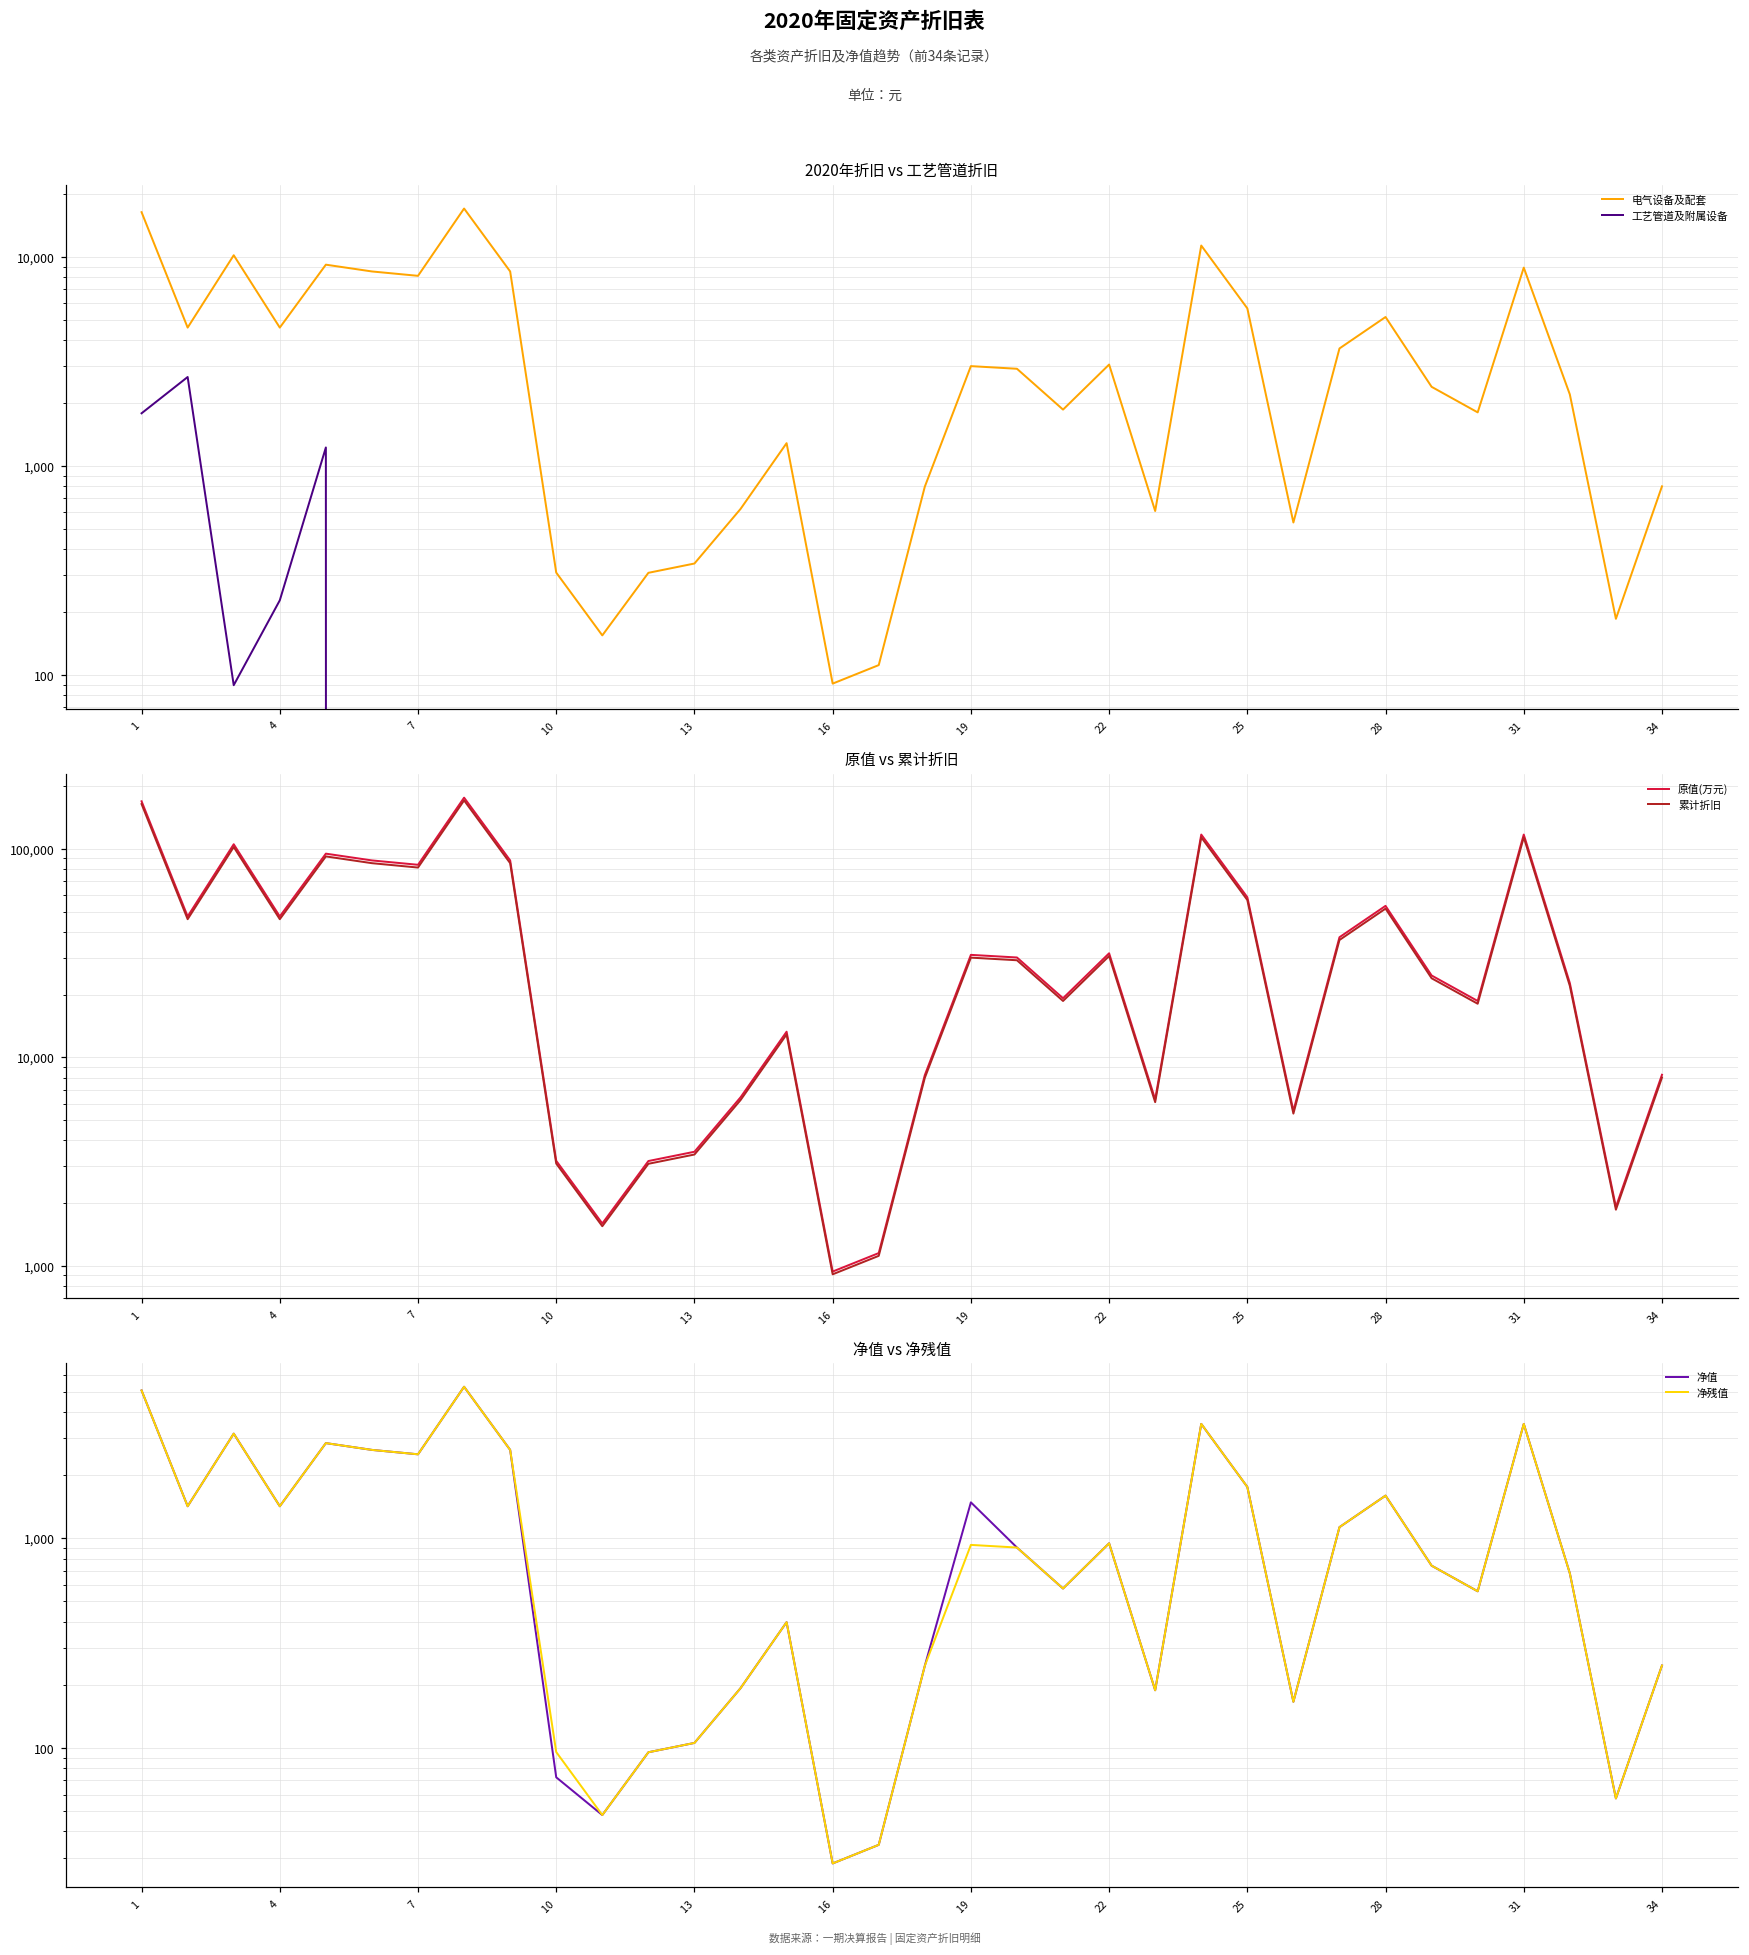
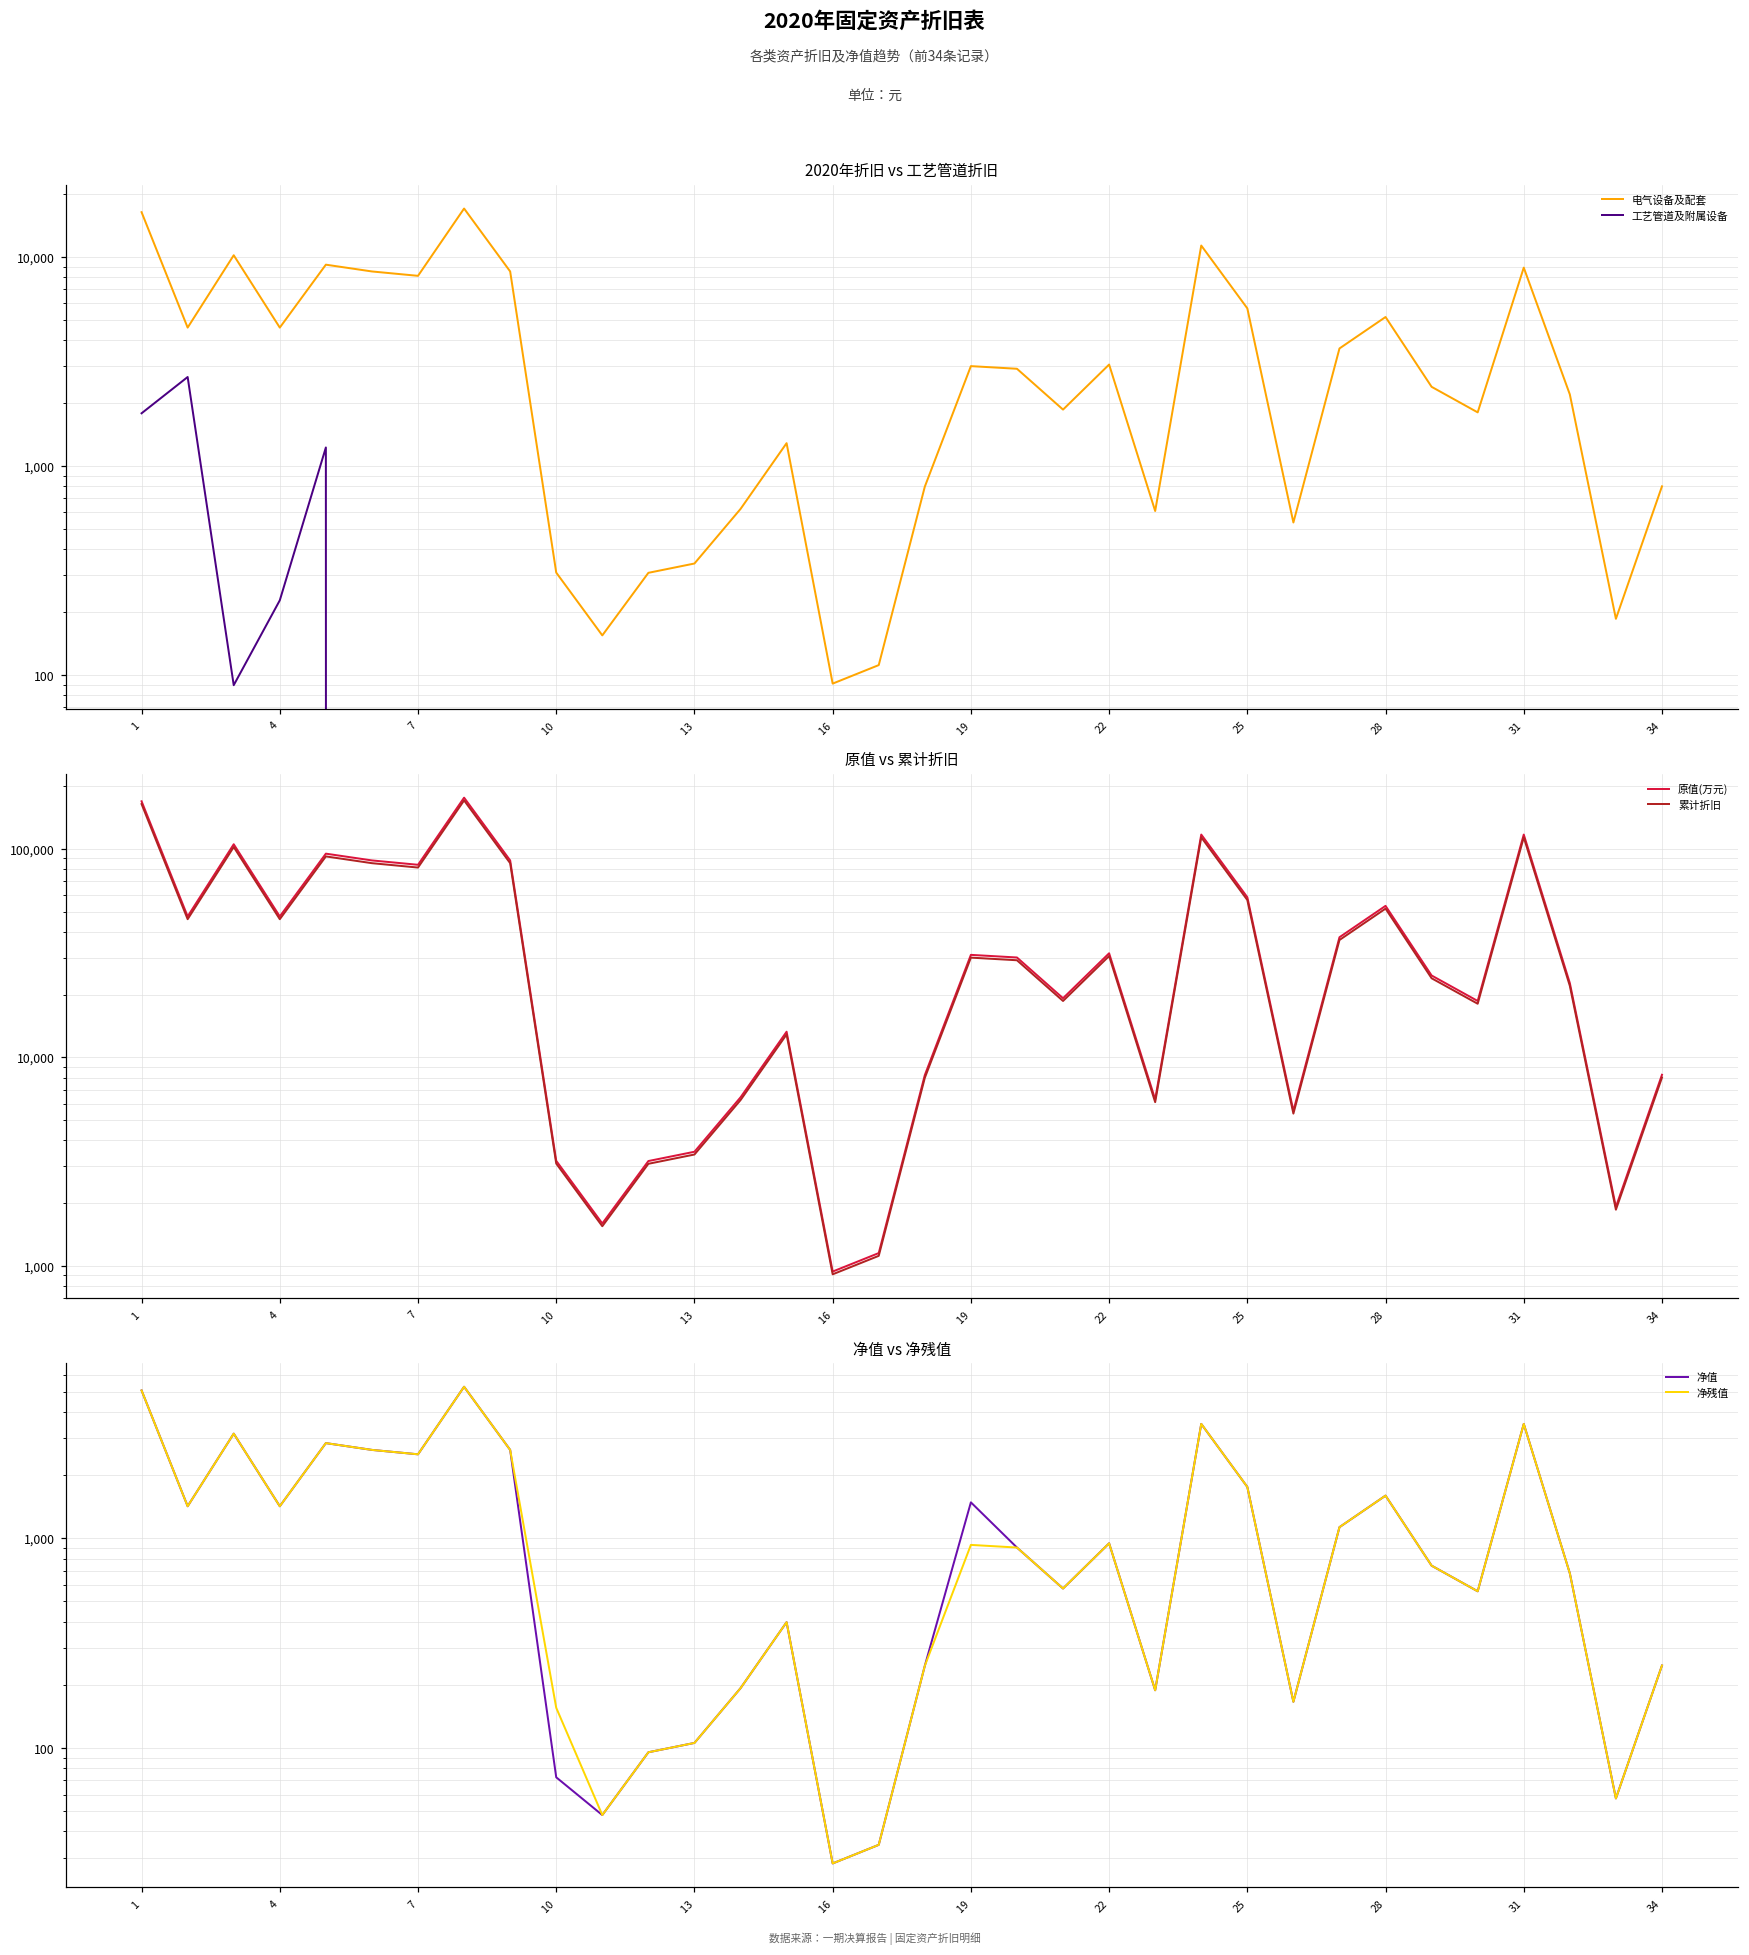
净值 vs 净残值, 净残值, 10: 100 -> 160
